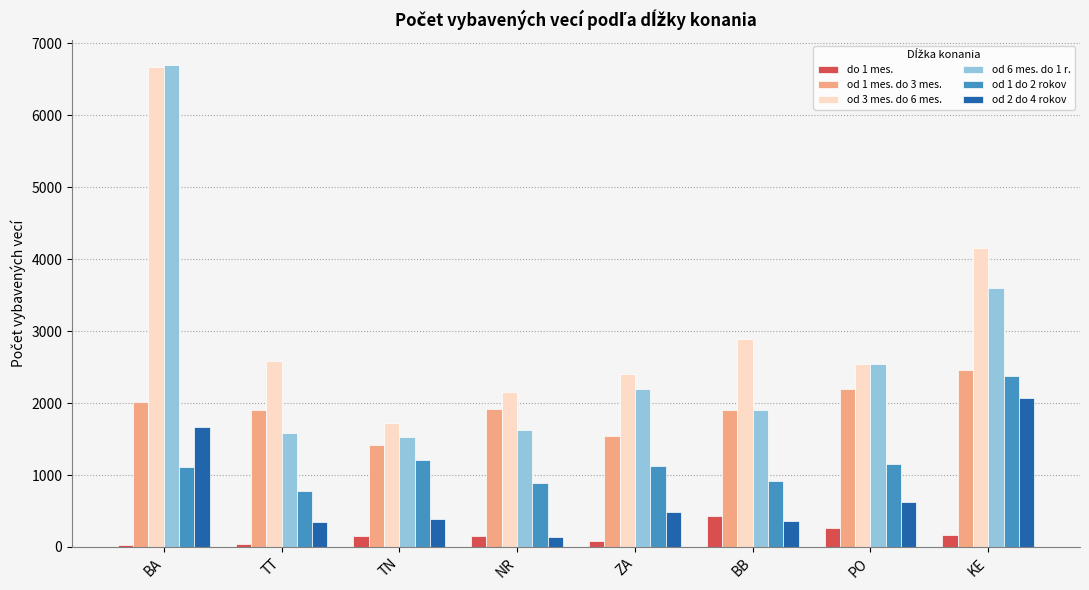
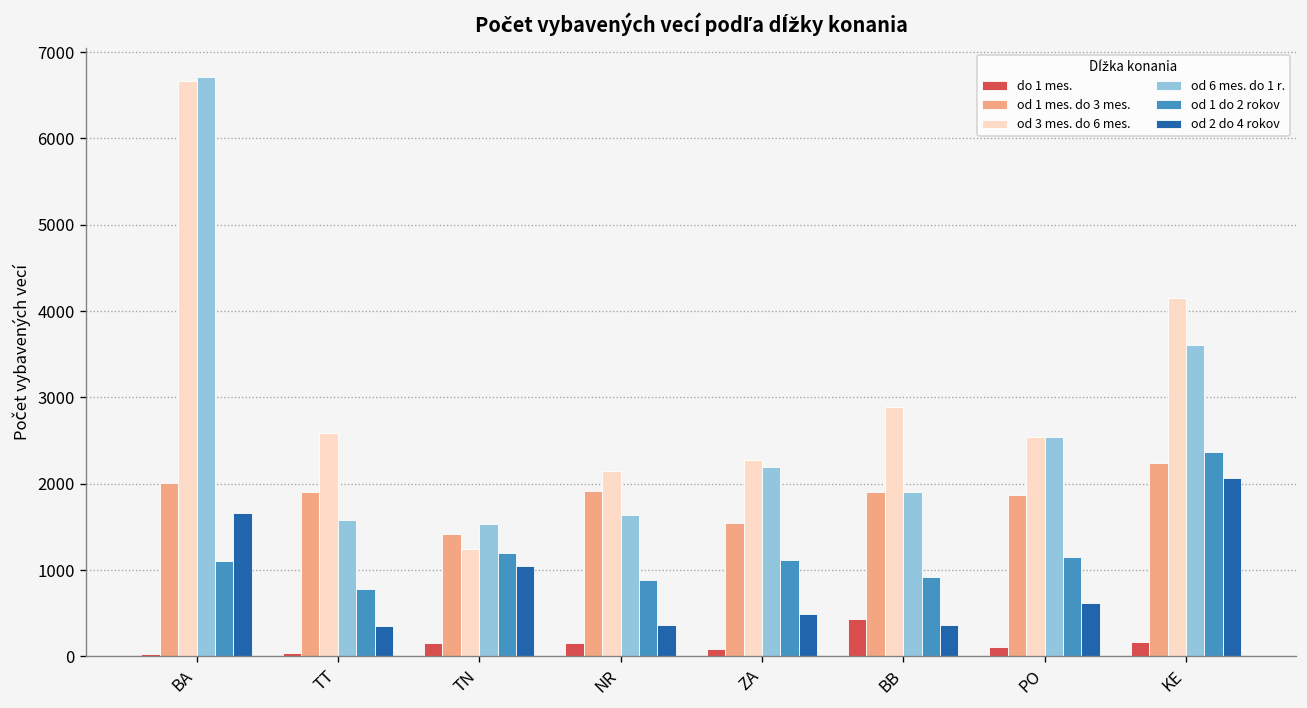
od 3 mes. do 6 mes., TN: 1700 -> 1200
od 2 do 4 rokov, TN: 400 -> 1000
od 2 do 4 rokov, NR: 100 -> 400
od 3 mes. do 6 mes., ZA: 2400 -> 2300
do 1 mes., PO: 300 -> 100
od 1 mes. do 3 mes., PO: 2200 -> 1900
od 1 mes. do 3 mes., KE: 2500 -> 2200
